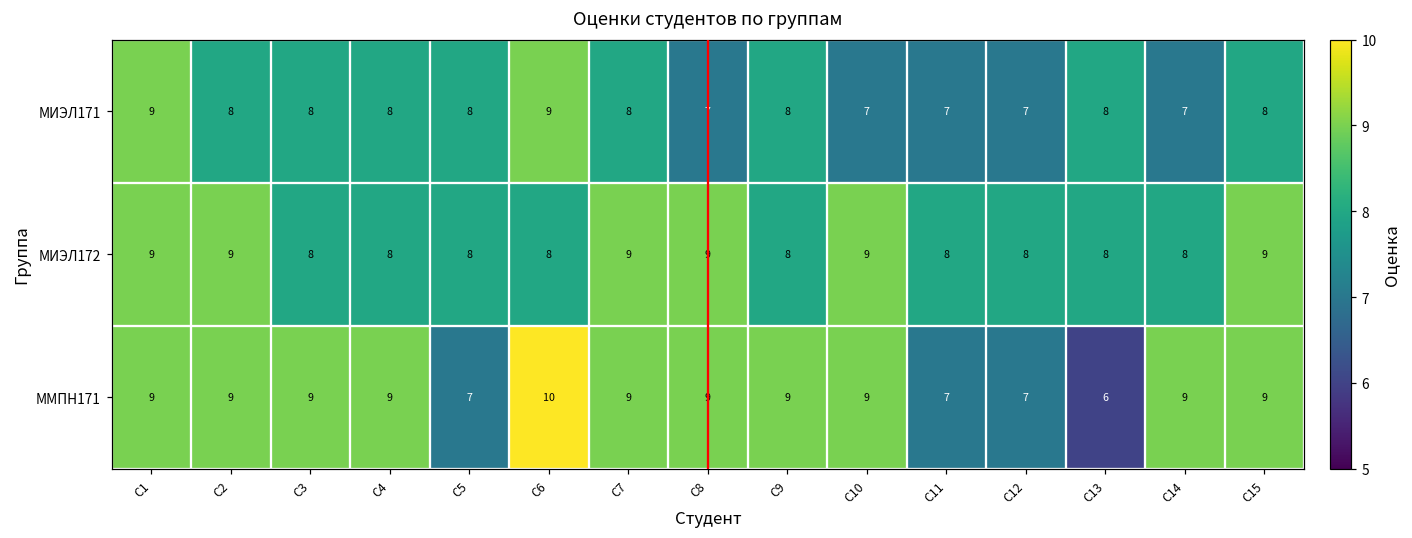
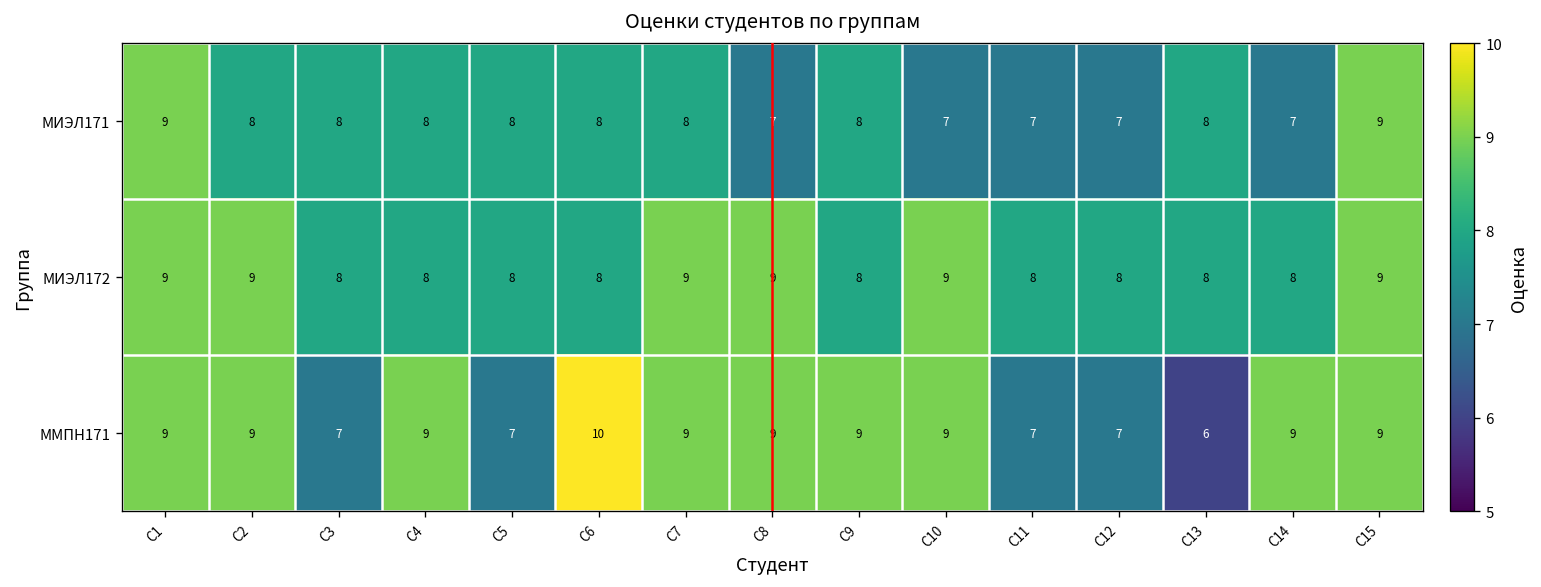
МИЭЛ171, С6: 9 -> 8
МИЭЛ171, С15: 8 -> 9
ММПН171, С3: 9 -> 7
